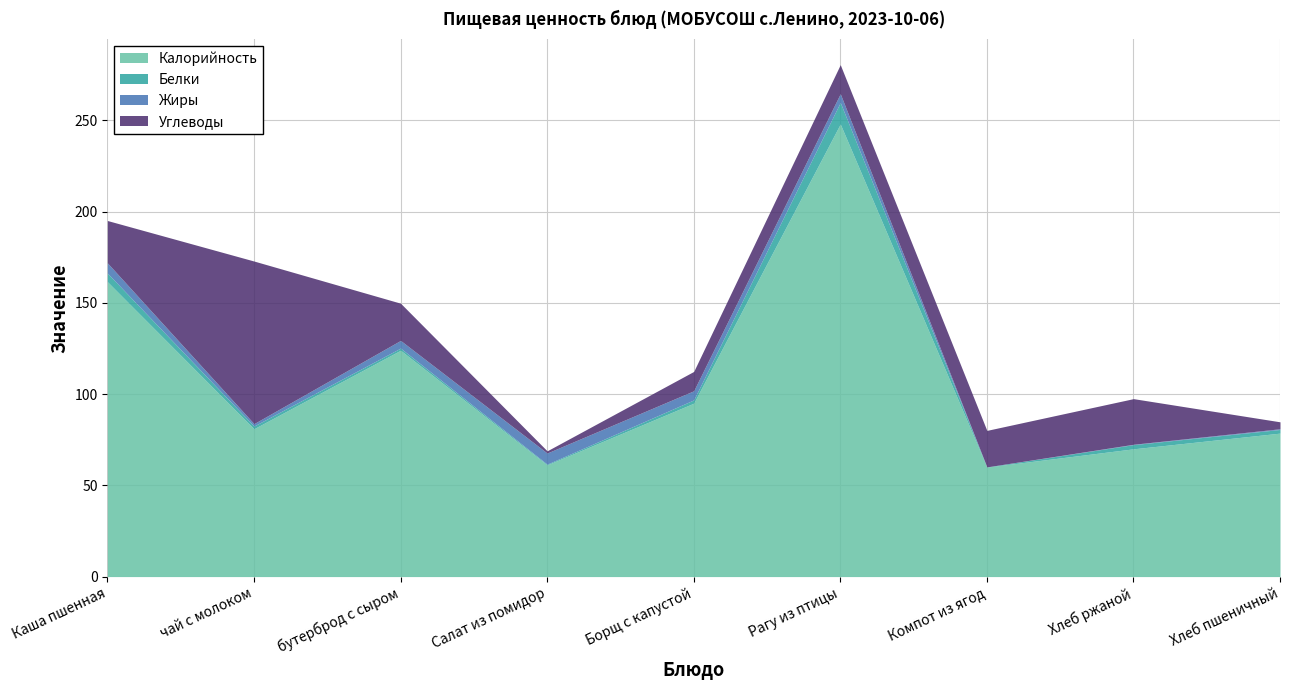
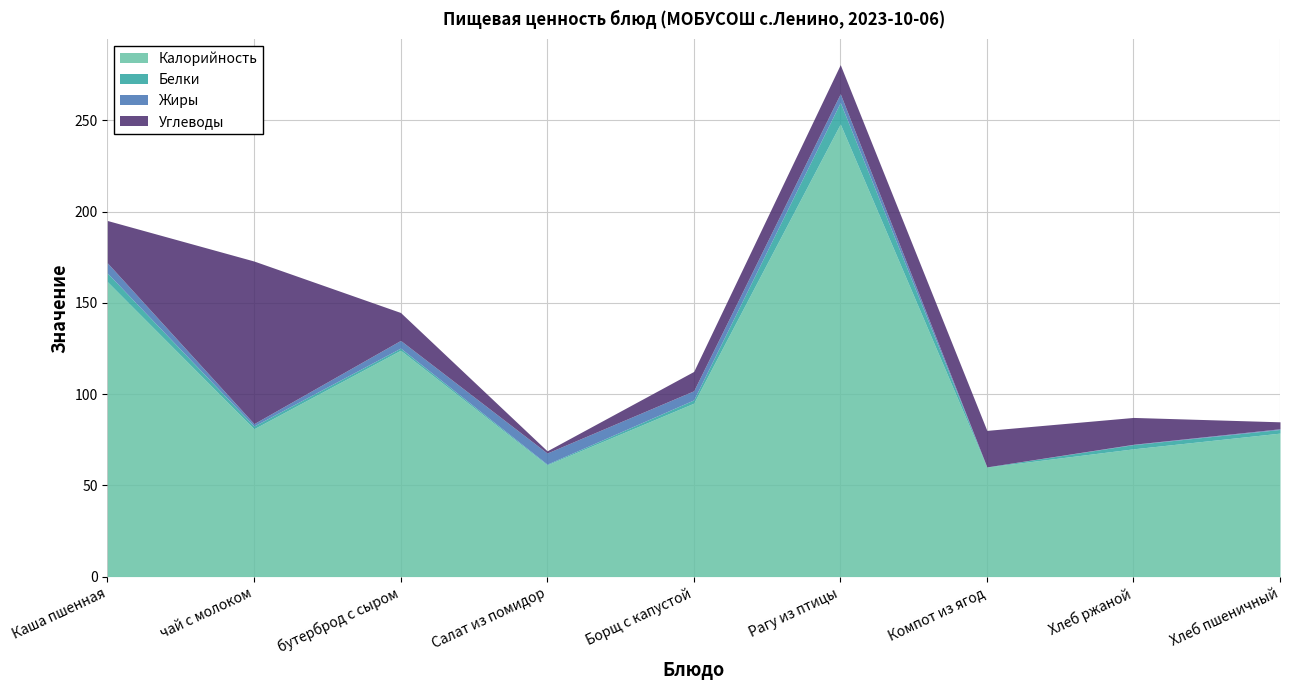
Углеводы, бутерброд с сыром: 20 -> 15
Углеводы, Хлеб ржаной: 25 -> 15
